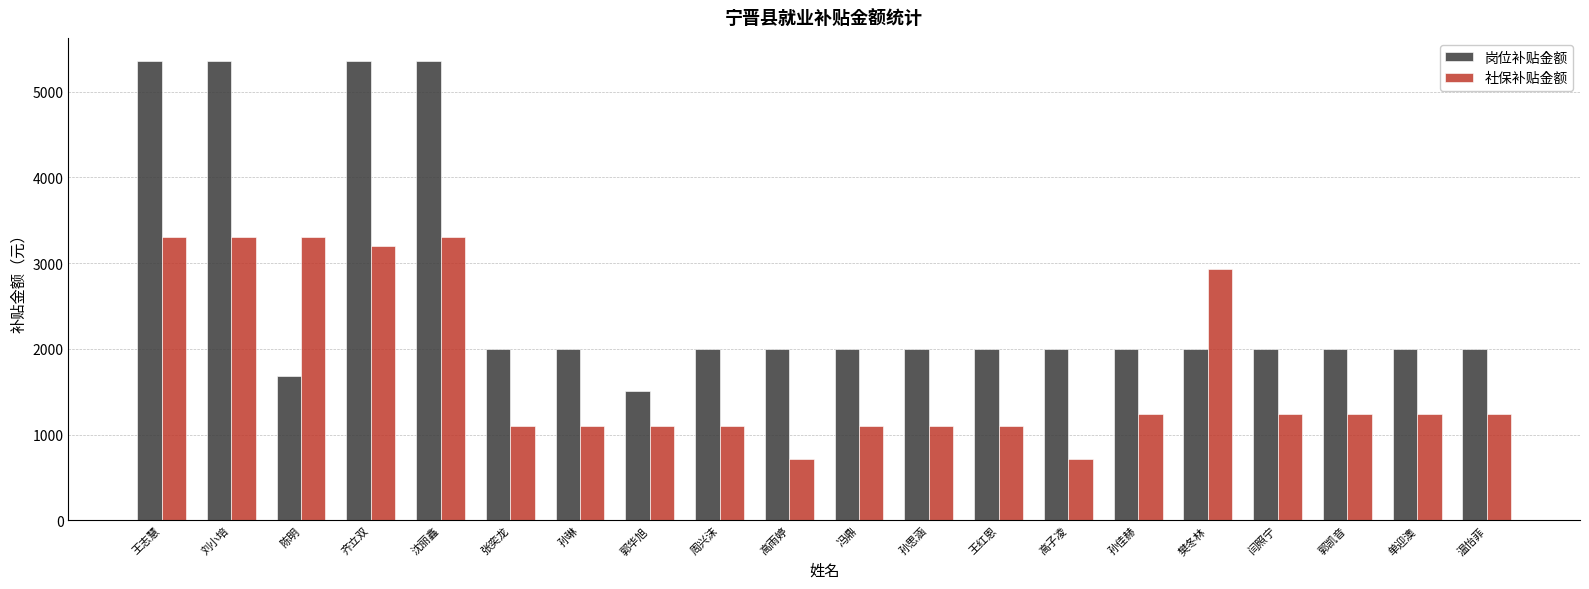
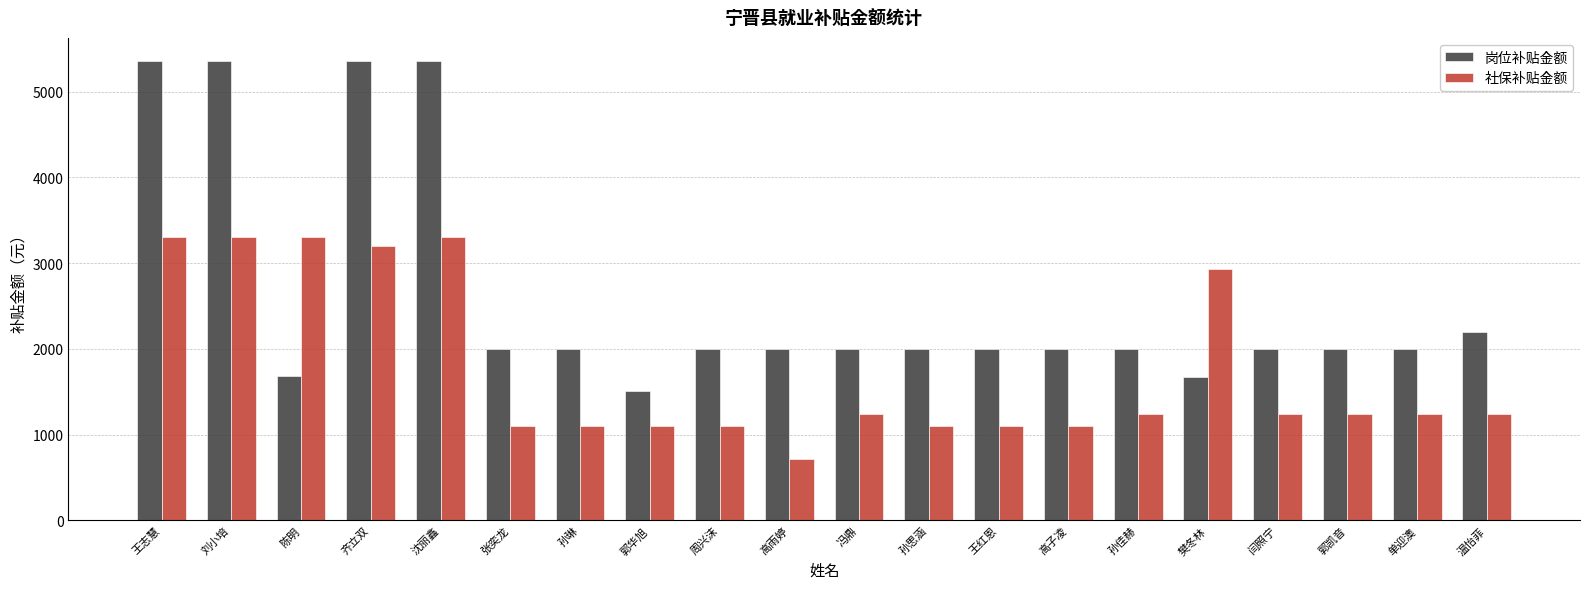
社保补贴金额, 冯鼎: 1100 -> 1200
社保补贴金额, 高子凌: 700 -> 1100
岗位补贴金额, 樊冬林: 2000 -> 1700
岗位补贴金额, 温怡菲: 2000 -> 2200
